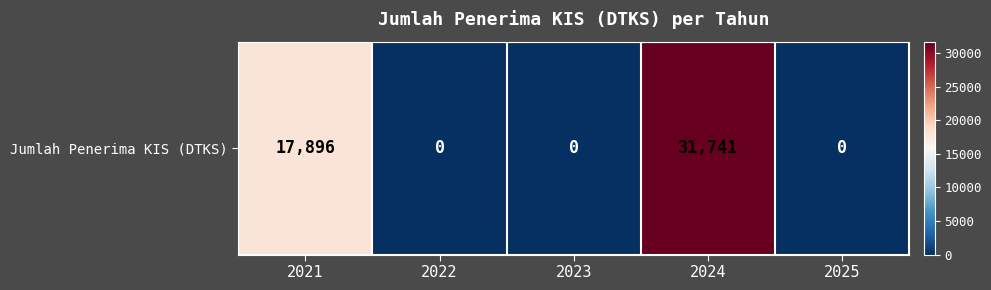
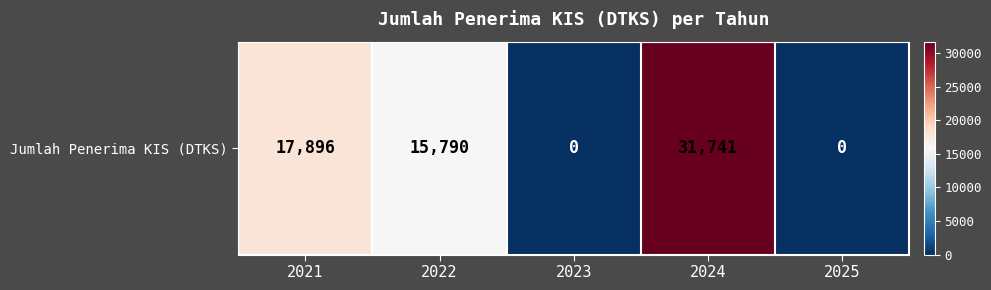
Jumlah Penerima KIS (DTKS), 2022: 0 -> 15,790
